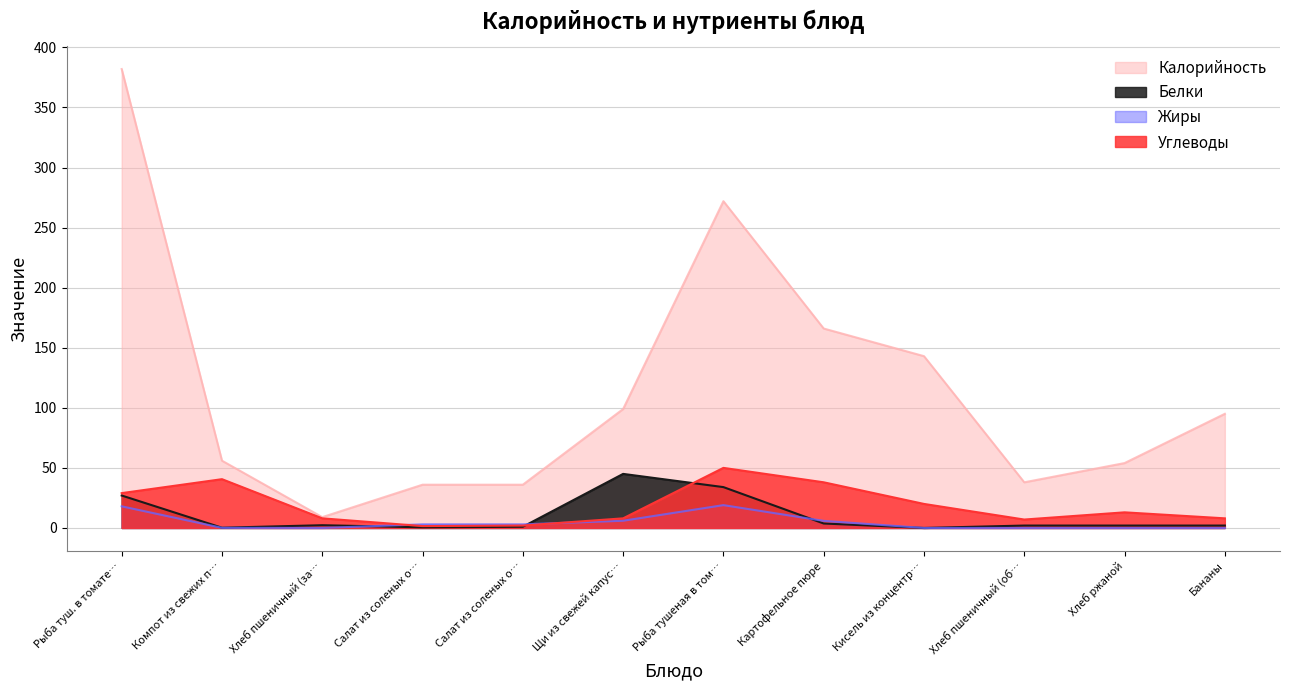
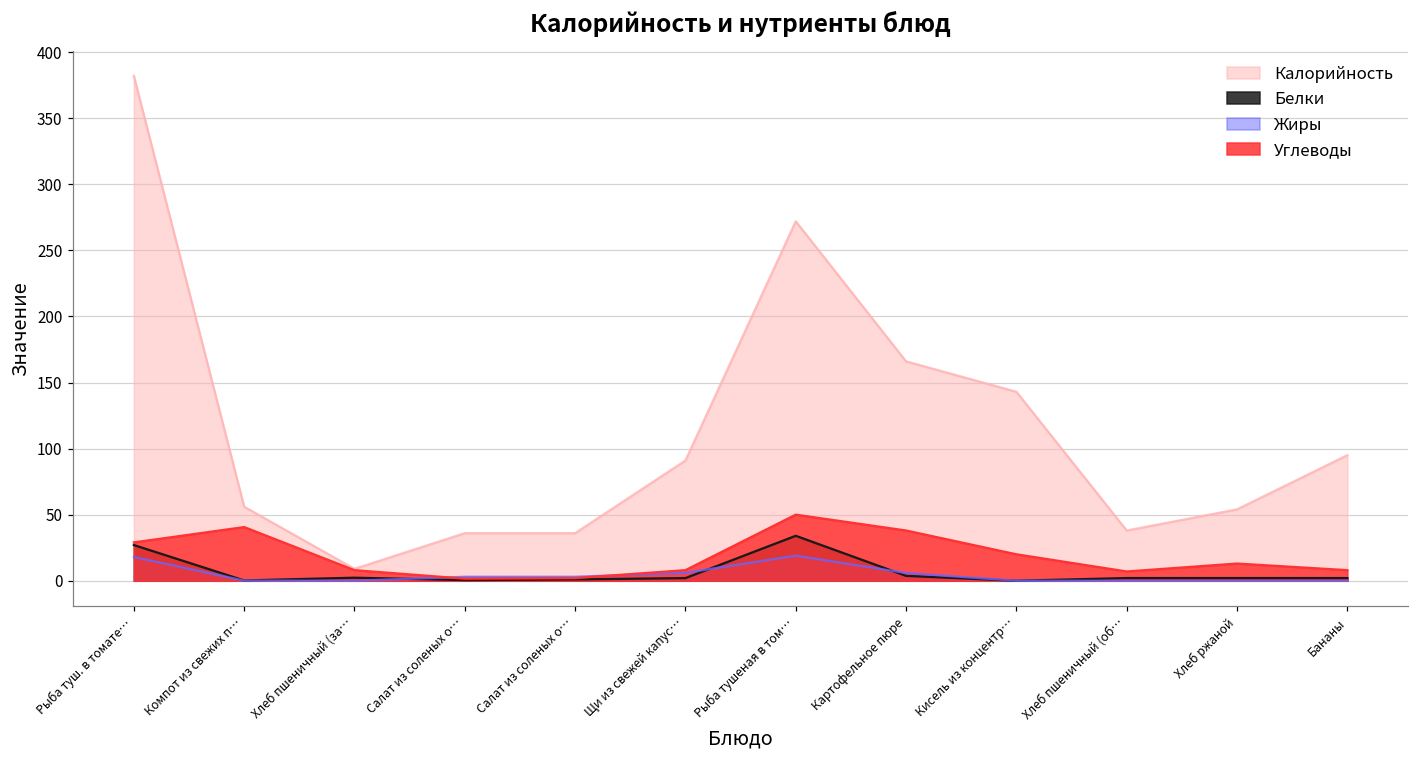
Калорийность, Щи из свежей капус…: 99 -> 91
Белки, Щи из свежей капус…: 45 -> 2
